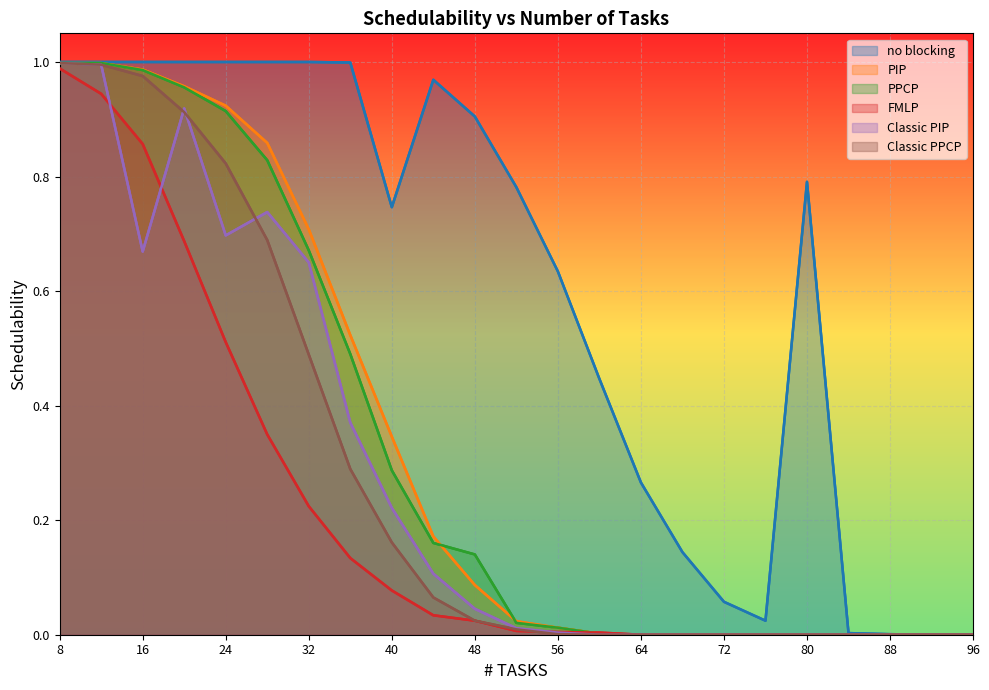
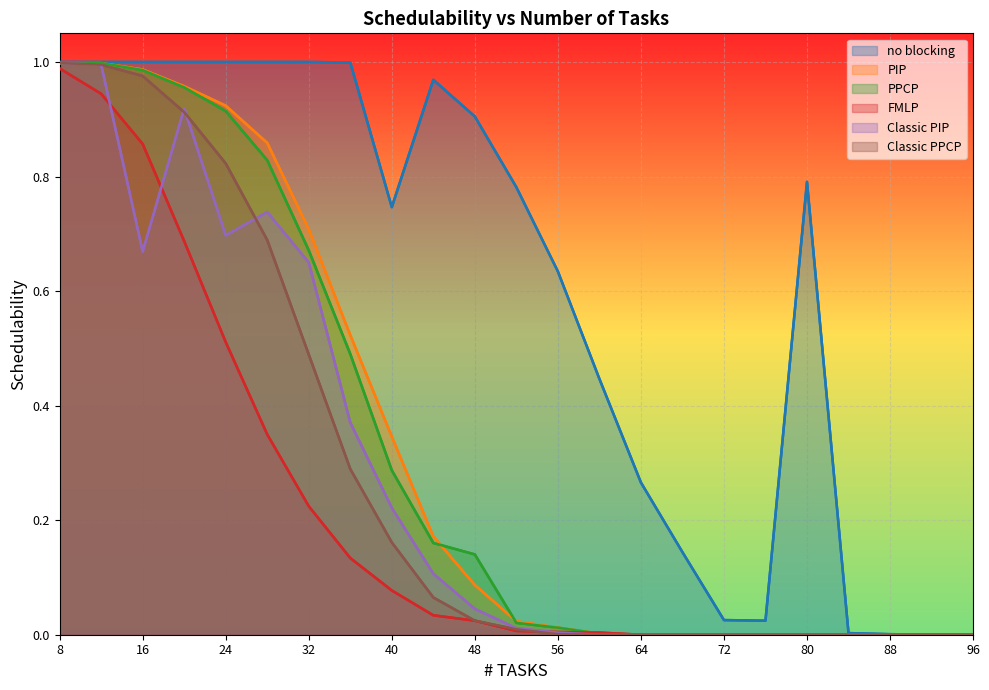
no blocking, 72: 0.06 -> 0.03
